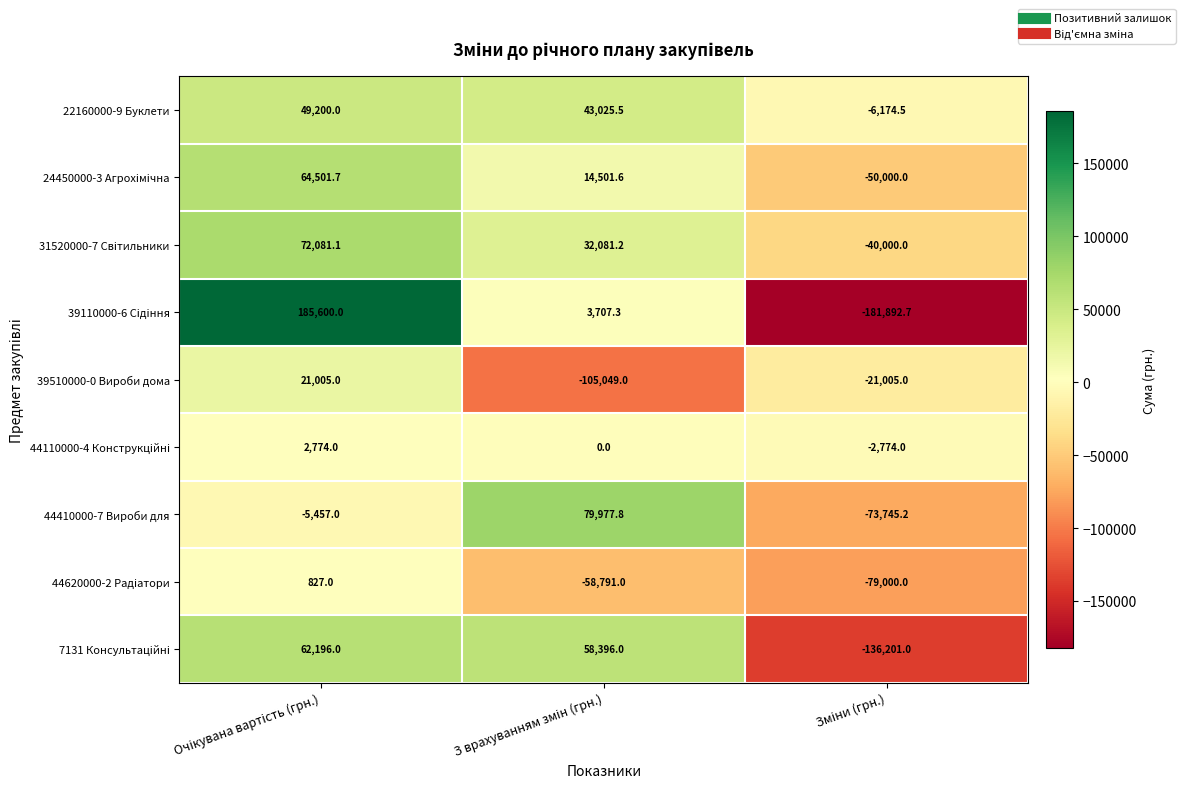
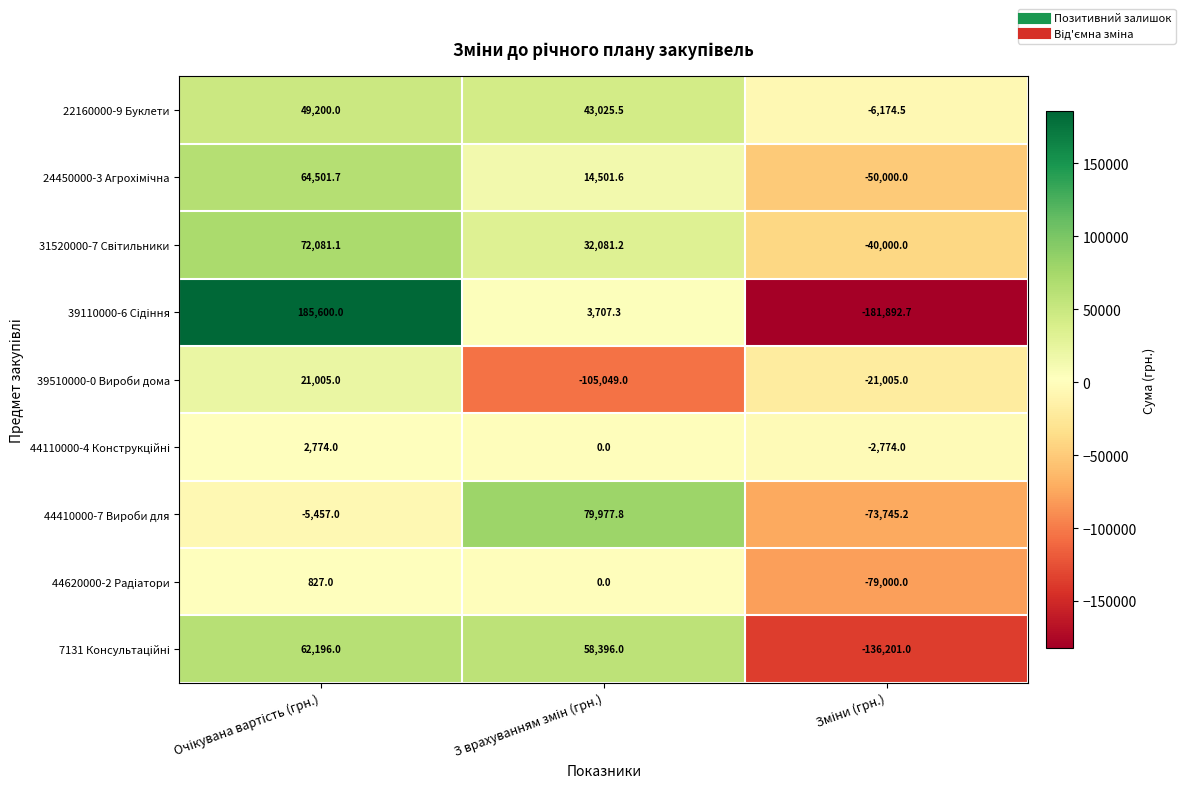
44620000-2 Радіатори, З врахуванням змін (грн.): -58,791.0 -> 0.0
